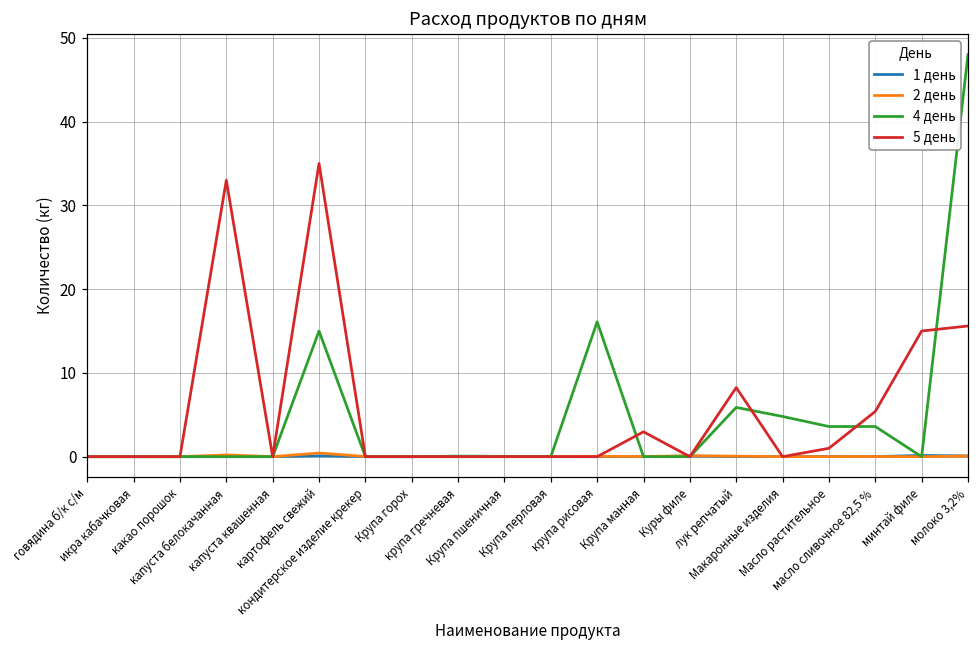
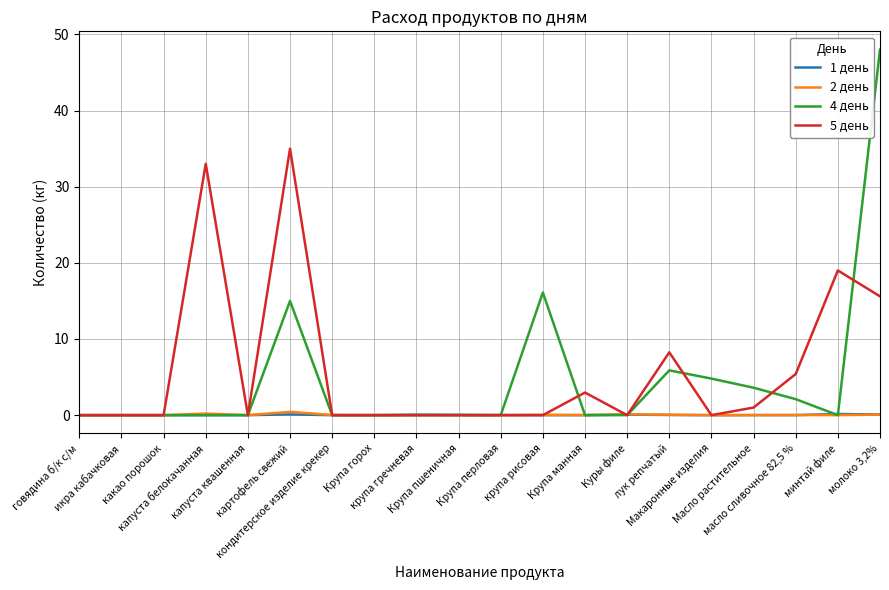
4 день, масло сливочное 82,5 %: 4 -> 2
5 день, минтай филе: 15 -> 19
